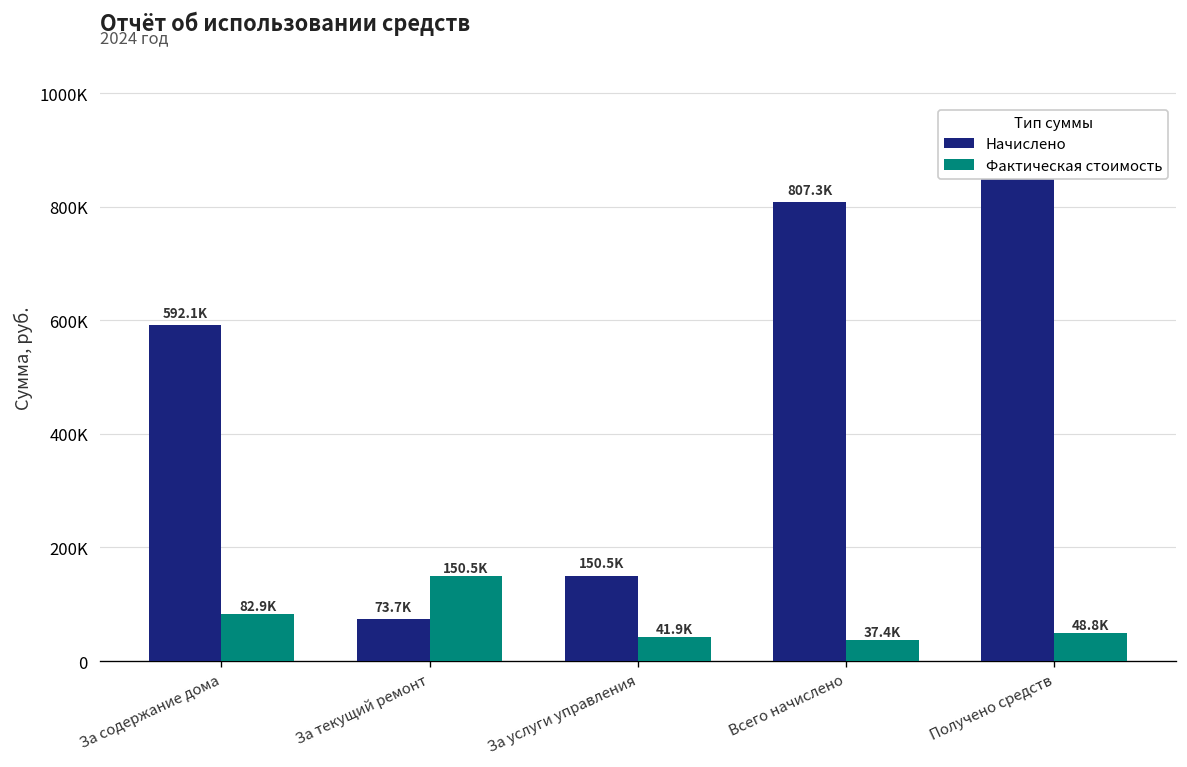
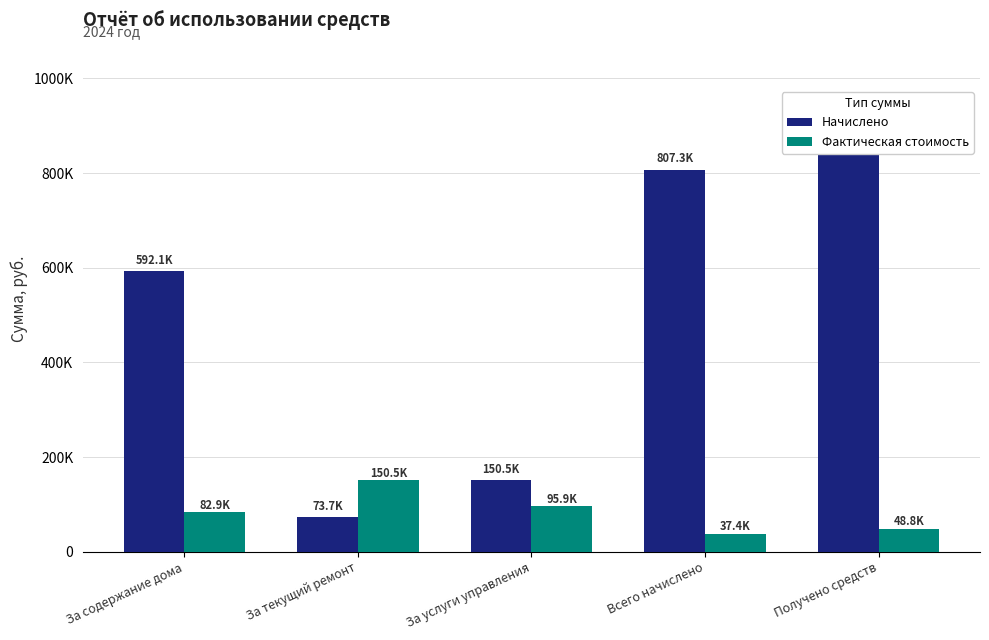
Фактическая стоимость, За услуги управления: 41.9K -> 95.9K
